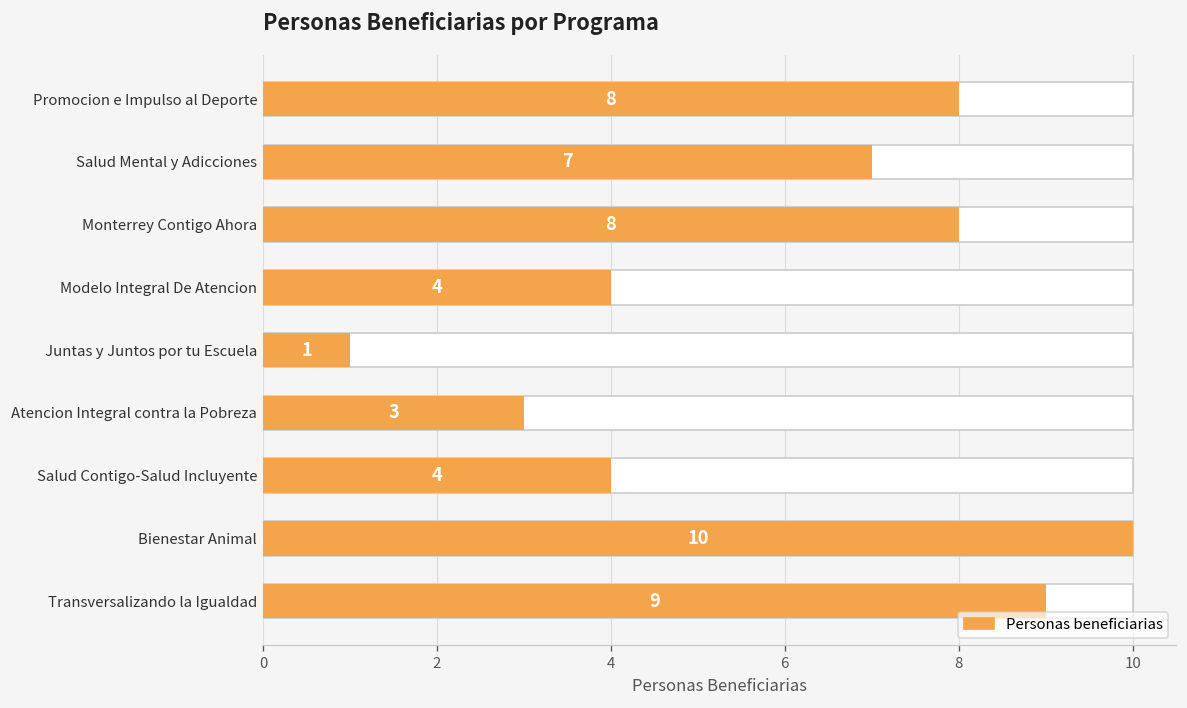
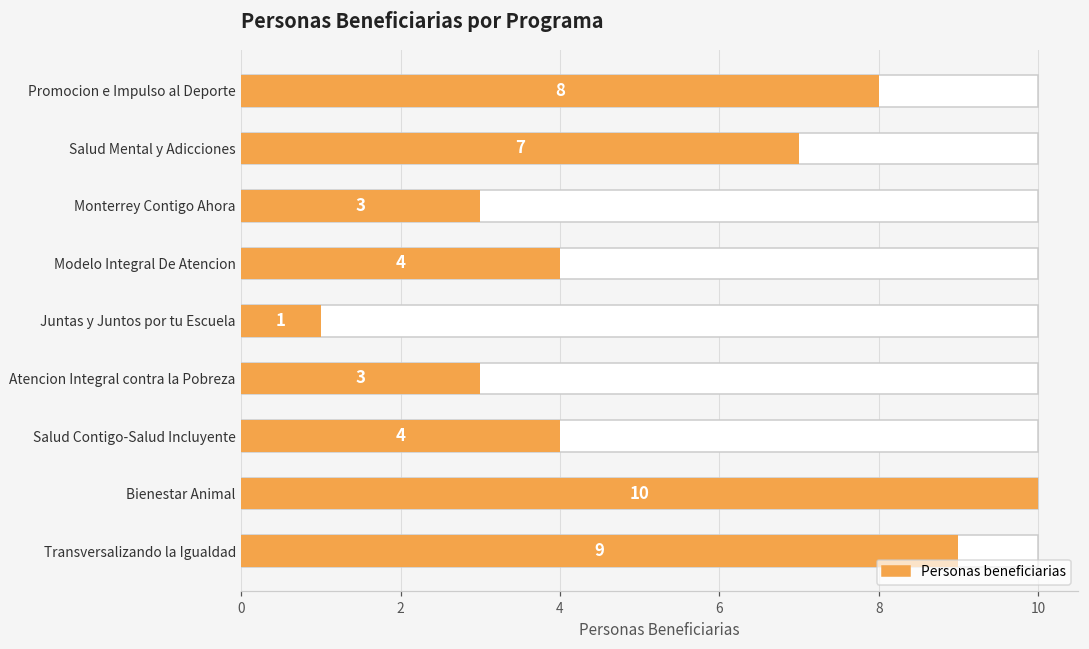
Personas beneficiarias, Monterrey Contigo Ahora: 8 -> 3
